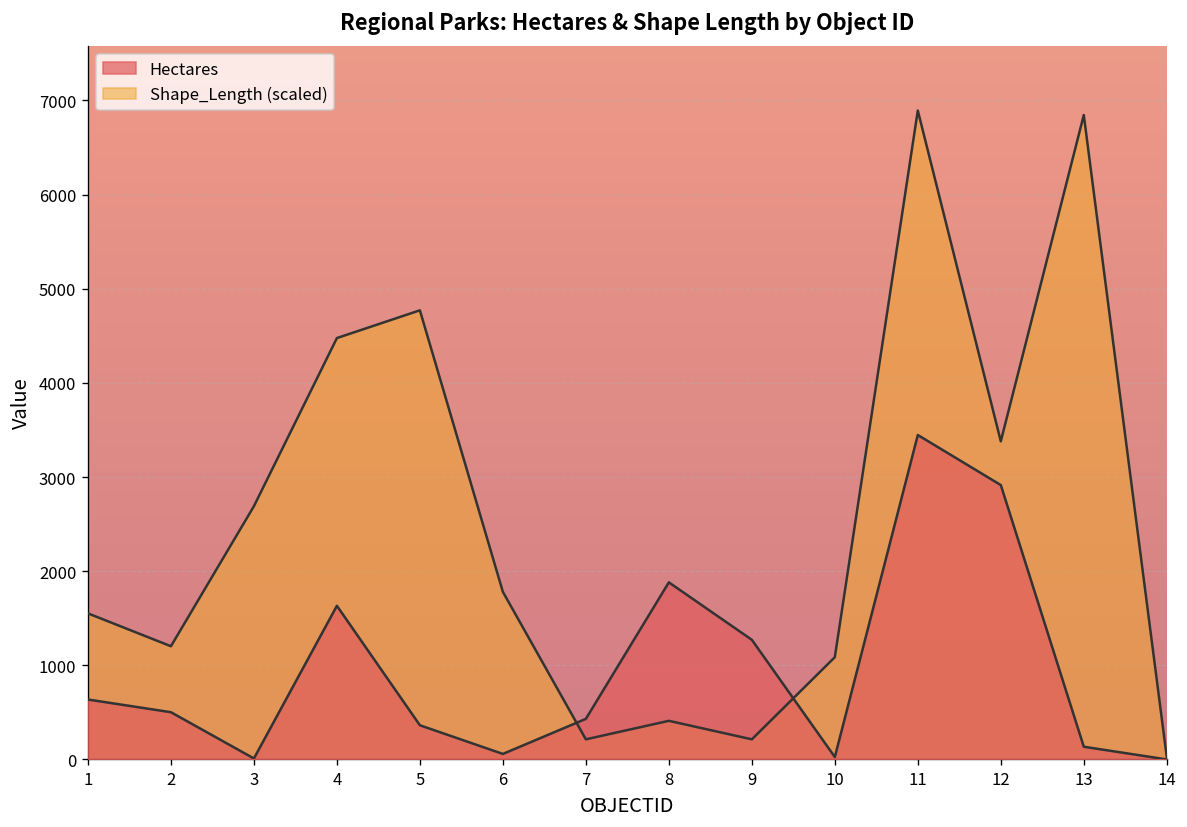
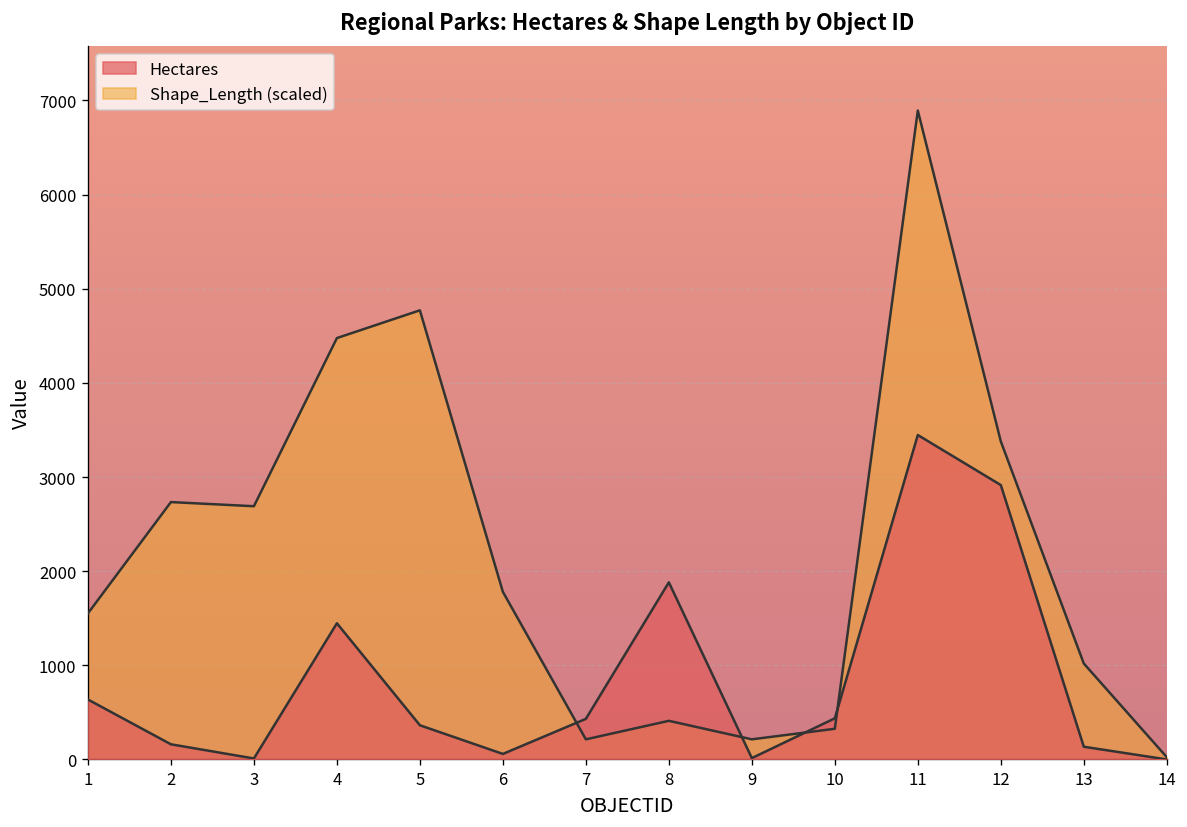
Hectares, 2: 500 -> 200
Shape_Length (scaled), 2: 1200 -> 2700
Hectares, 4: 1600 -> 1400
Hectares, 9: 1300 -> 0
Hectares, 10: 0 -> 400
Shape_Length (scaled), 10: 1100 -> 300
Shape_Length (scaled), 13: 6800 -> 1000
